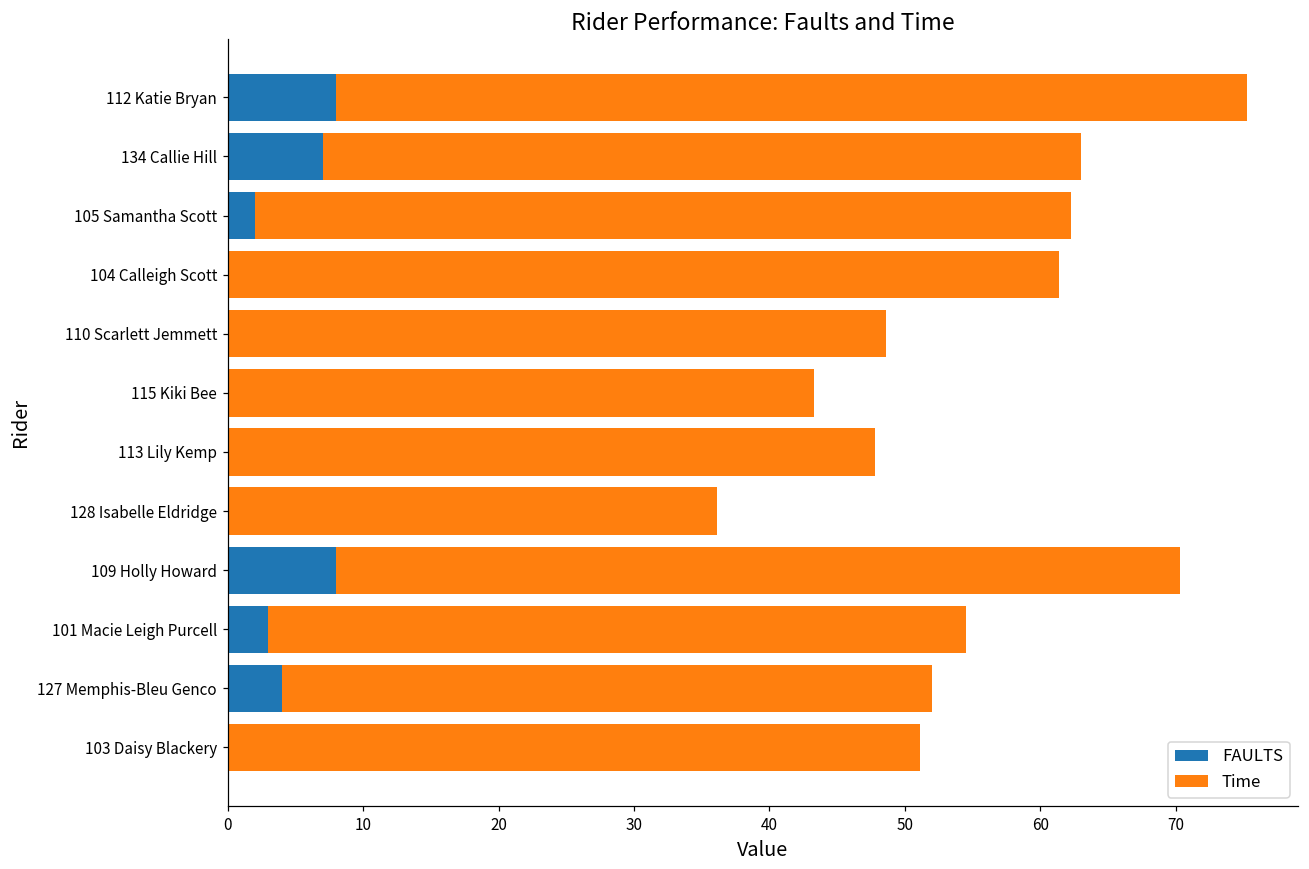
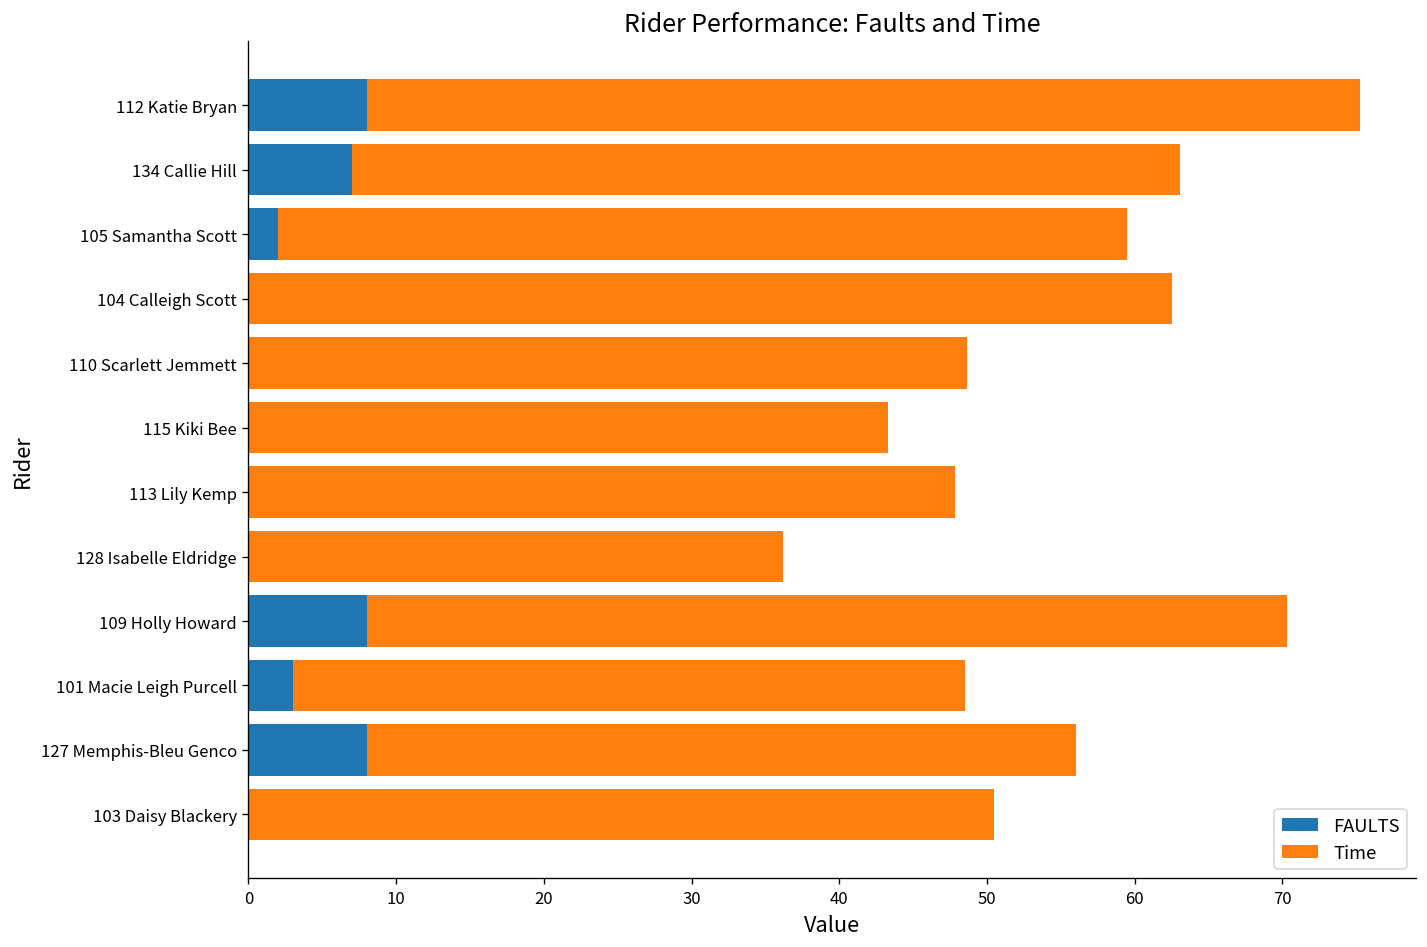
Time, 105 Samantha Scott: 60.3 -> 57.5
Time, 104 Calleigh Scott: 61.4 -> 62.5
Time, 101 Macie Leigh Purcell: 51.5 -> 45.5
FAULTS, 127 Memphis-Bleu Genco: 4 -> 8
Time, 103 Daisy Blackery: 51.2 -> 50.5
